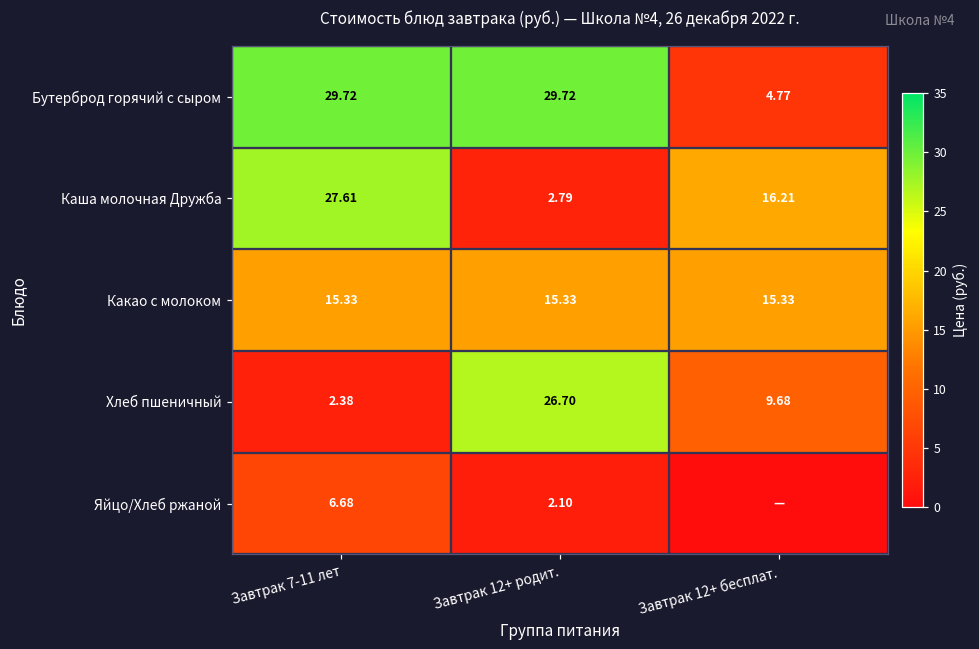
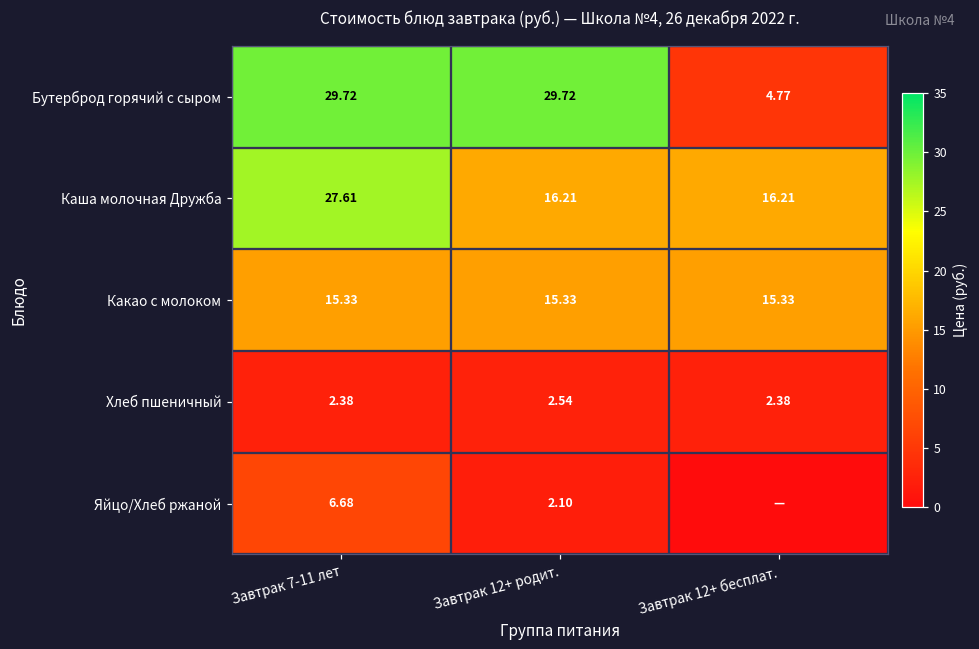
Каша молочная Дружба, Завтрак 12+ родит.: 2.79 -> 16.21
Хлеб пшеничный, Завтрак 12+ родит.: 26.70 -> 2.54
Хлеб пшеничный, Завтрак 12+ бесплат.: 9.68 -> 2.38
